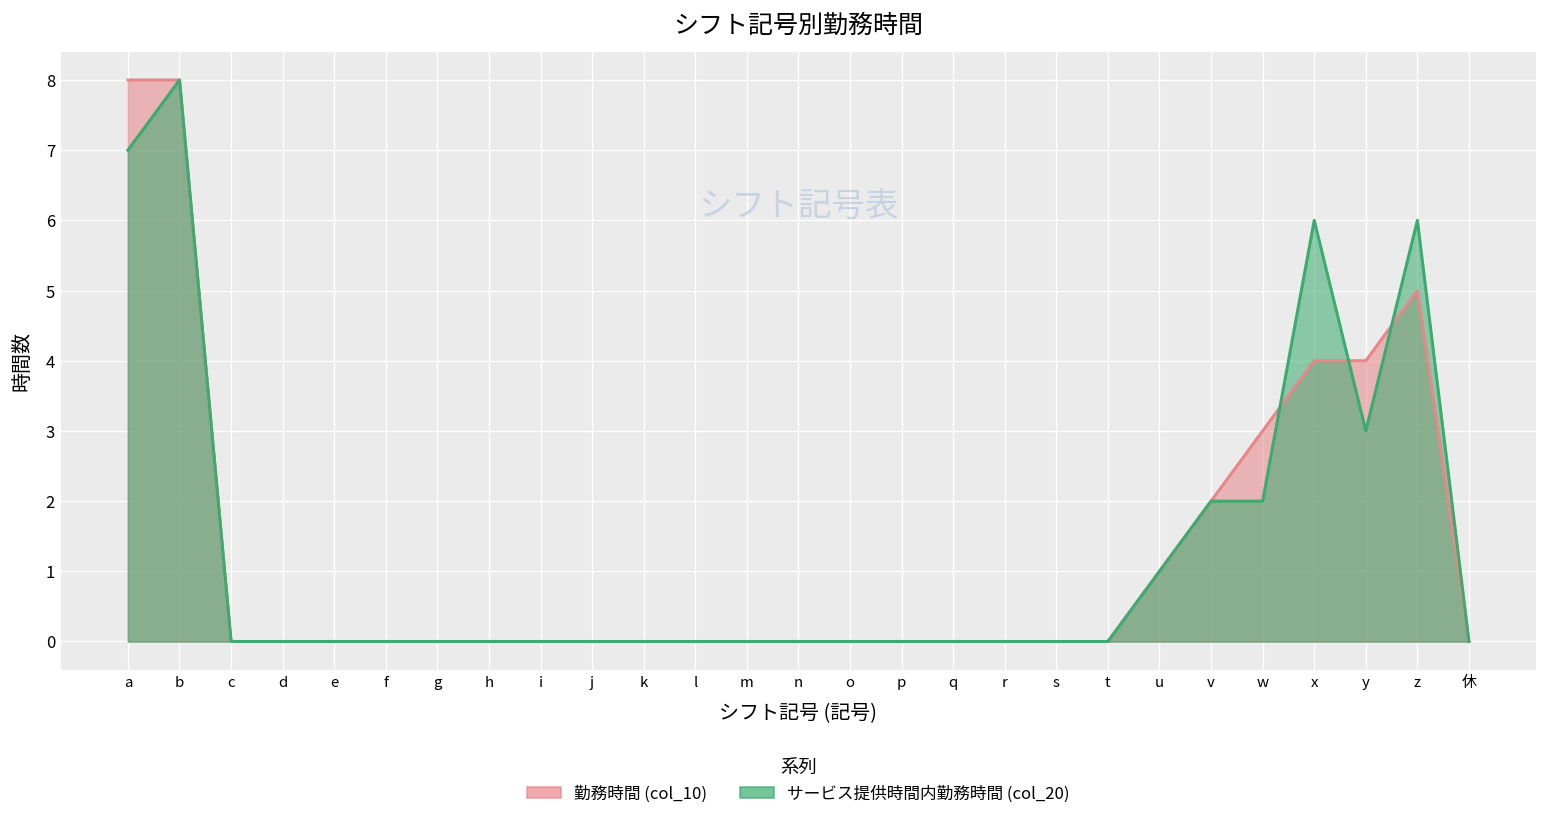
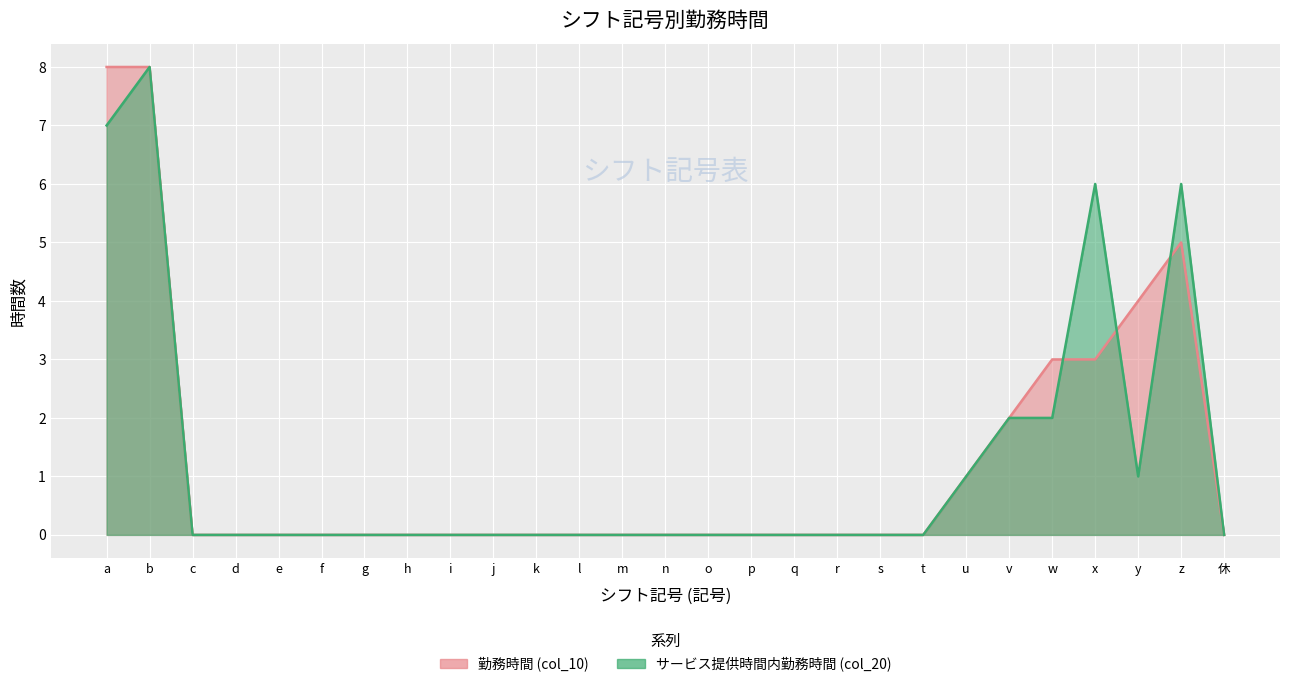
勤務時間 (col_10), x: 4 -> 3
サービス提供時間内勤務時間 (col_20), y: 3 -> 1
